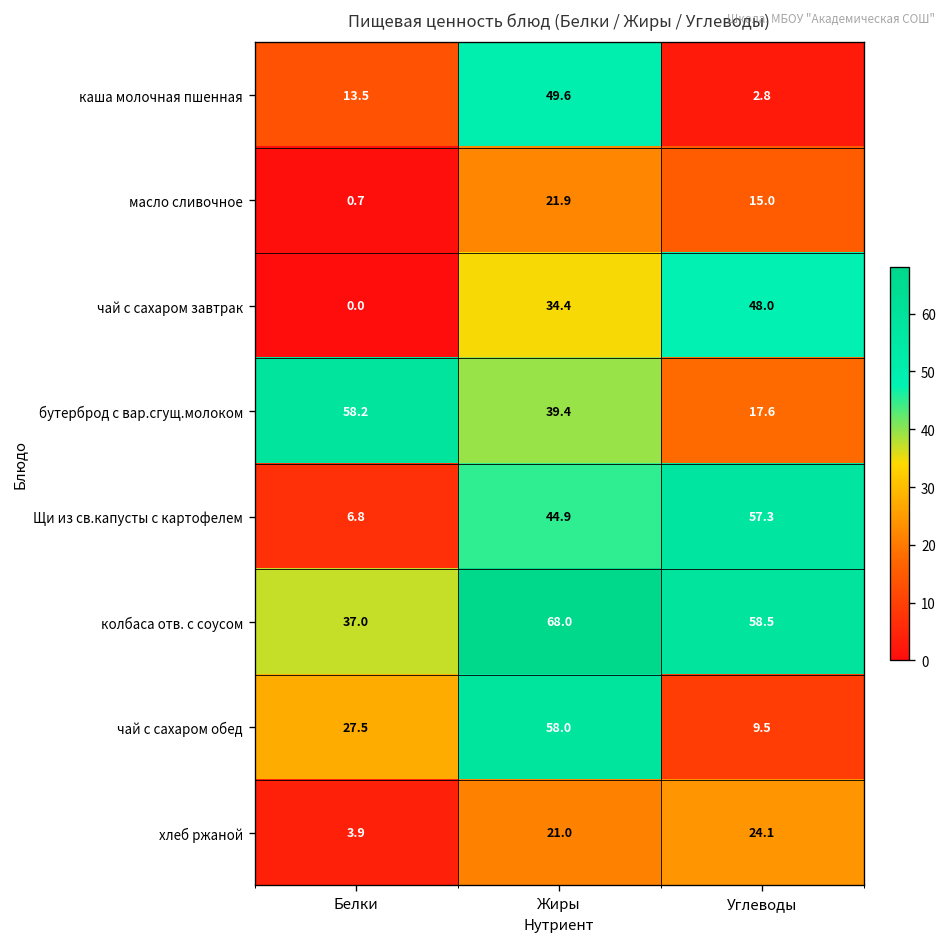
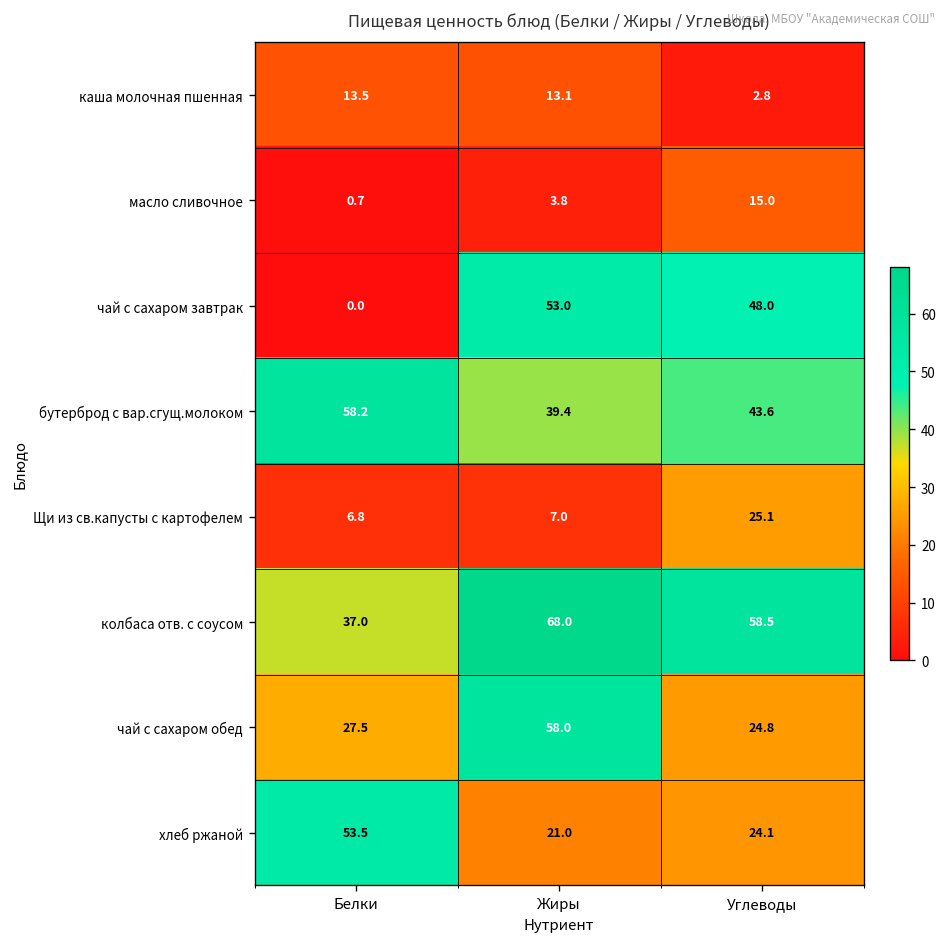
каша молочная пшенная, Жиры: 49.6 -> 13.1
масло сливочное, Жиры: 21.9 -> 3.8
чай с сахаром завтрак, Жиры: 34.4 -> 53.0
бутерброд с вар.сгущ.молоком, Углеводы: 17.6 -> 43.6
Щи из св.капусты с картофелем, Жиры: 44.9 -> 7.0
Щи из св.капусты с картофелем, Углеводы: 57.3 -> 25.1
чай с сахаром обед, Углеводы: 9.5 -> 24.8
хлеб ржаной, Белки: 3.9 -> 53.5
